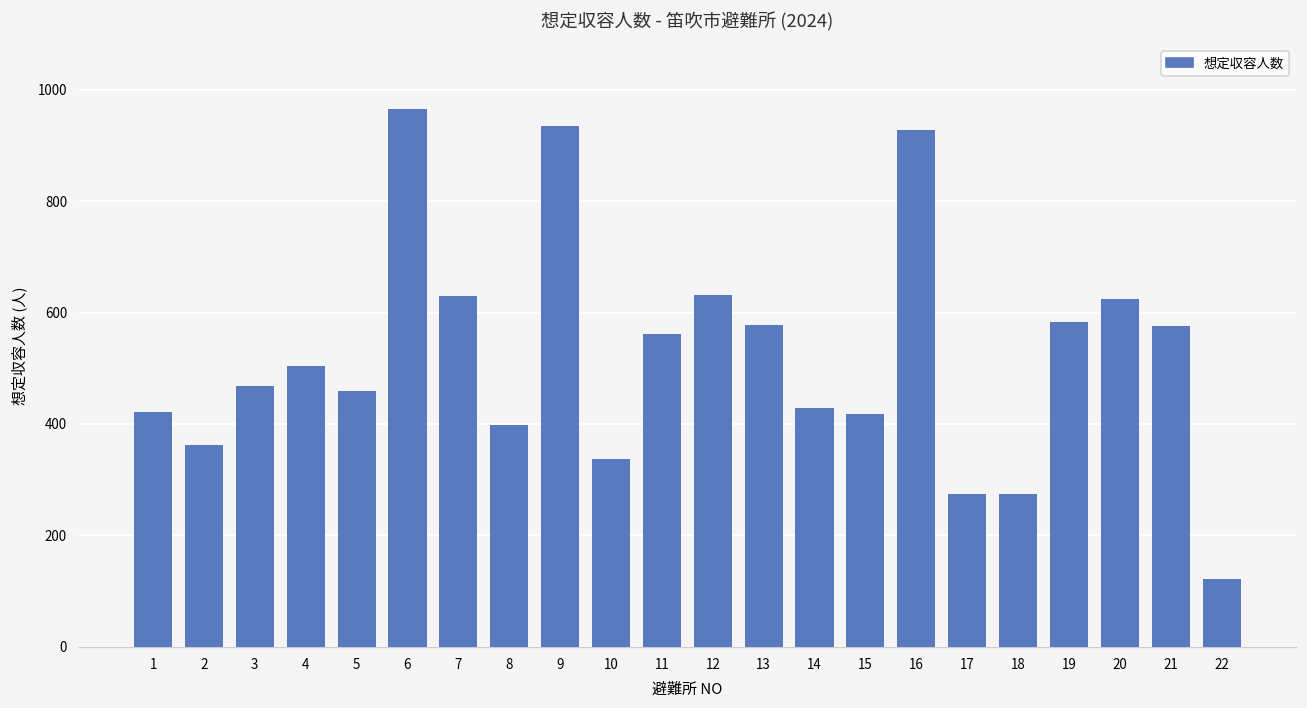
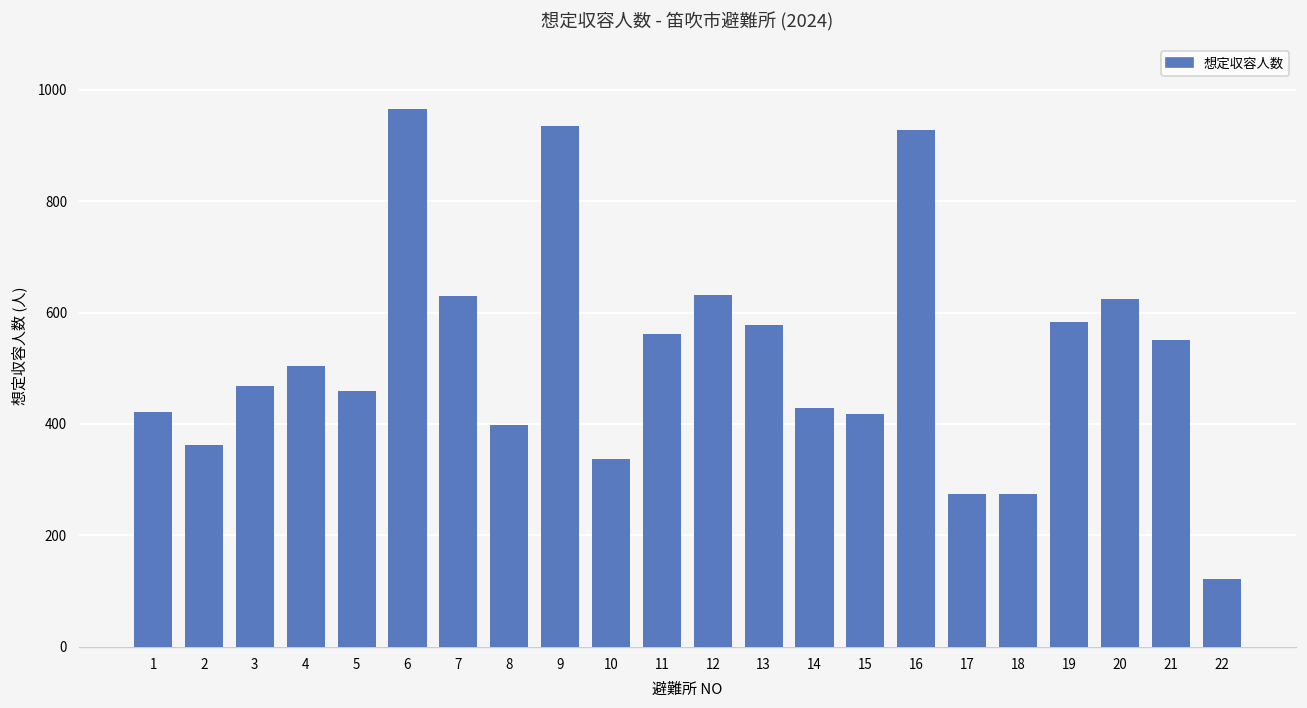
21: 580 -> 550
